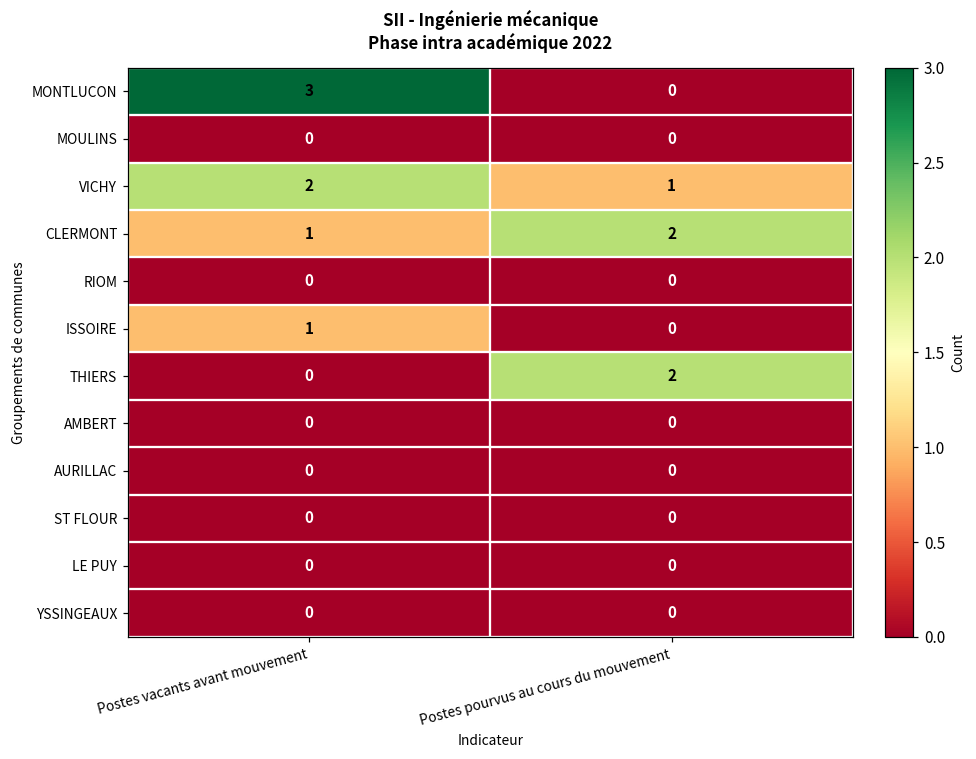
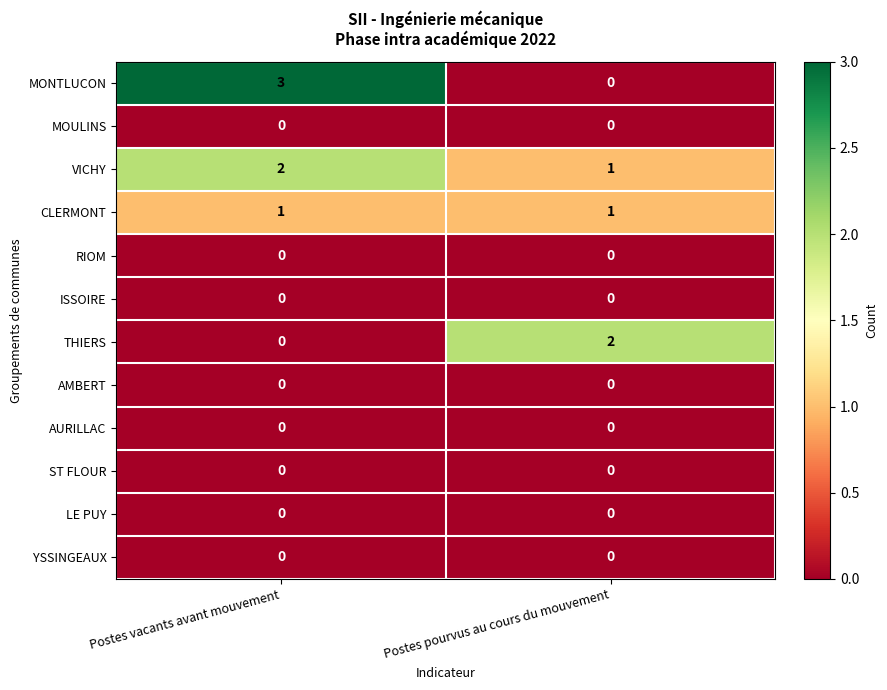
CLERMONT, Postes pourvus au cours du mouvement: 2 -> 1
ISSOIRE, Postes vacants avant mouvement: 1 -> 0
